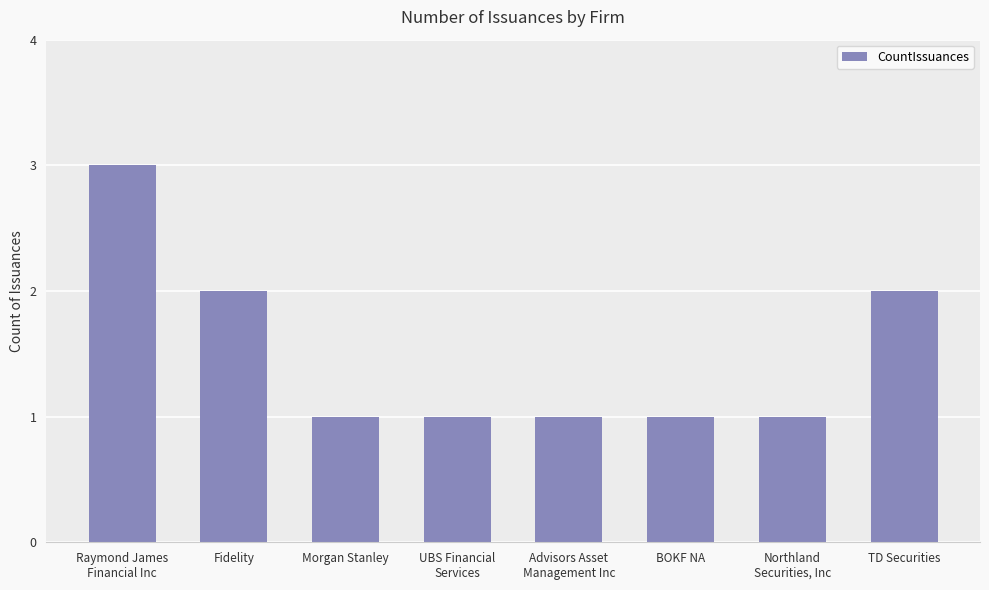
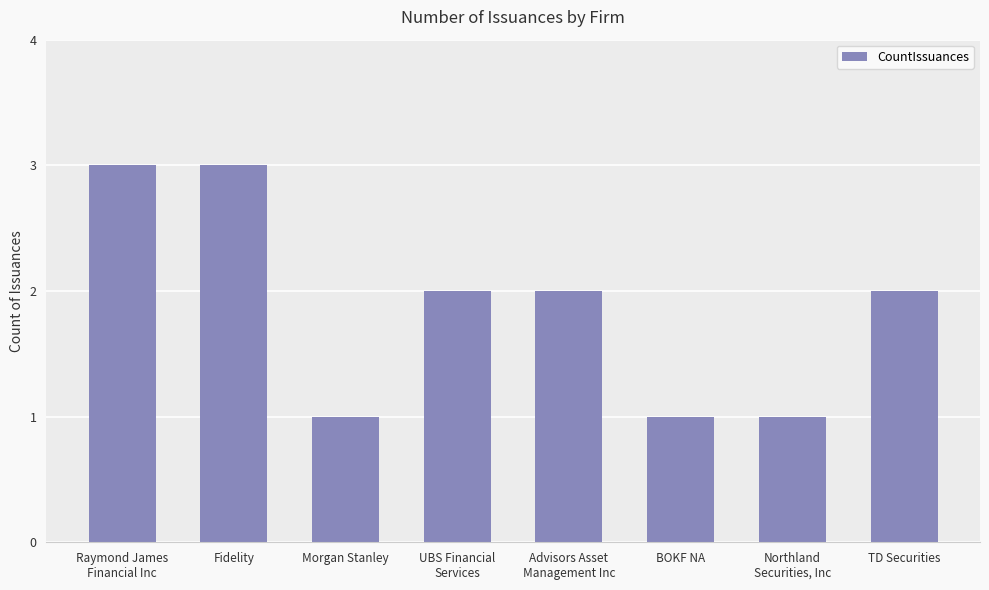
Fidelity: 2 -> 3
UBS Financial Services: 1 -> 2
Advisors Asset Management Inc: 1 -> 2
